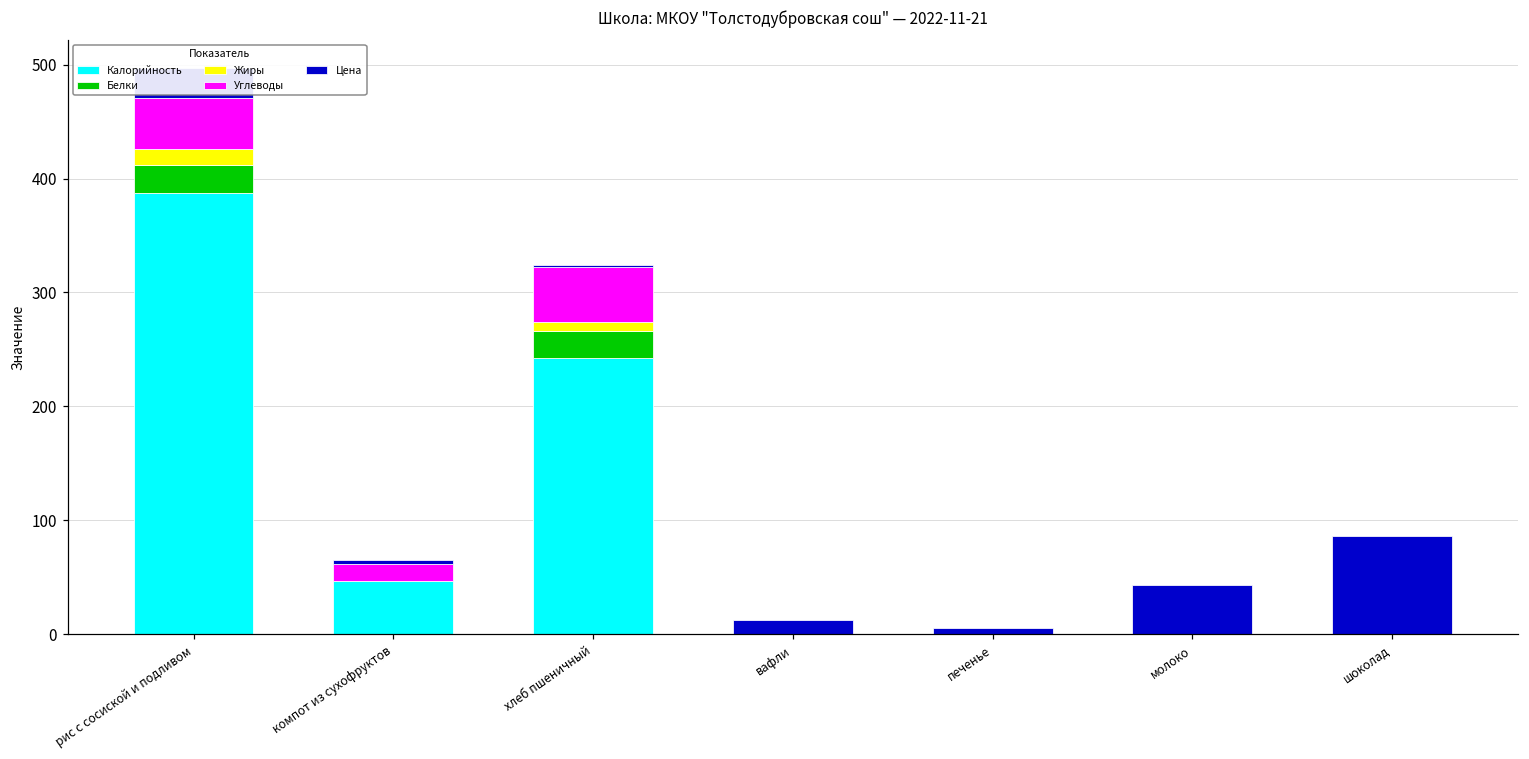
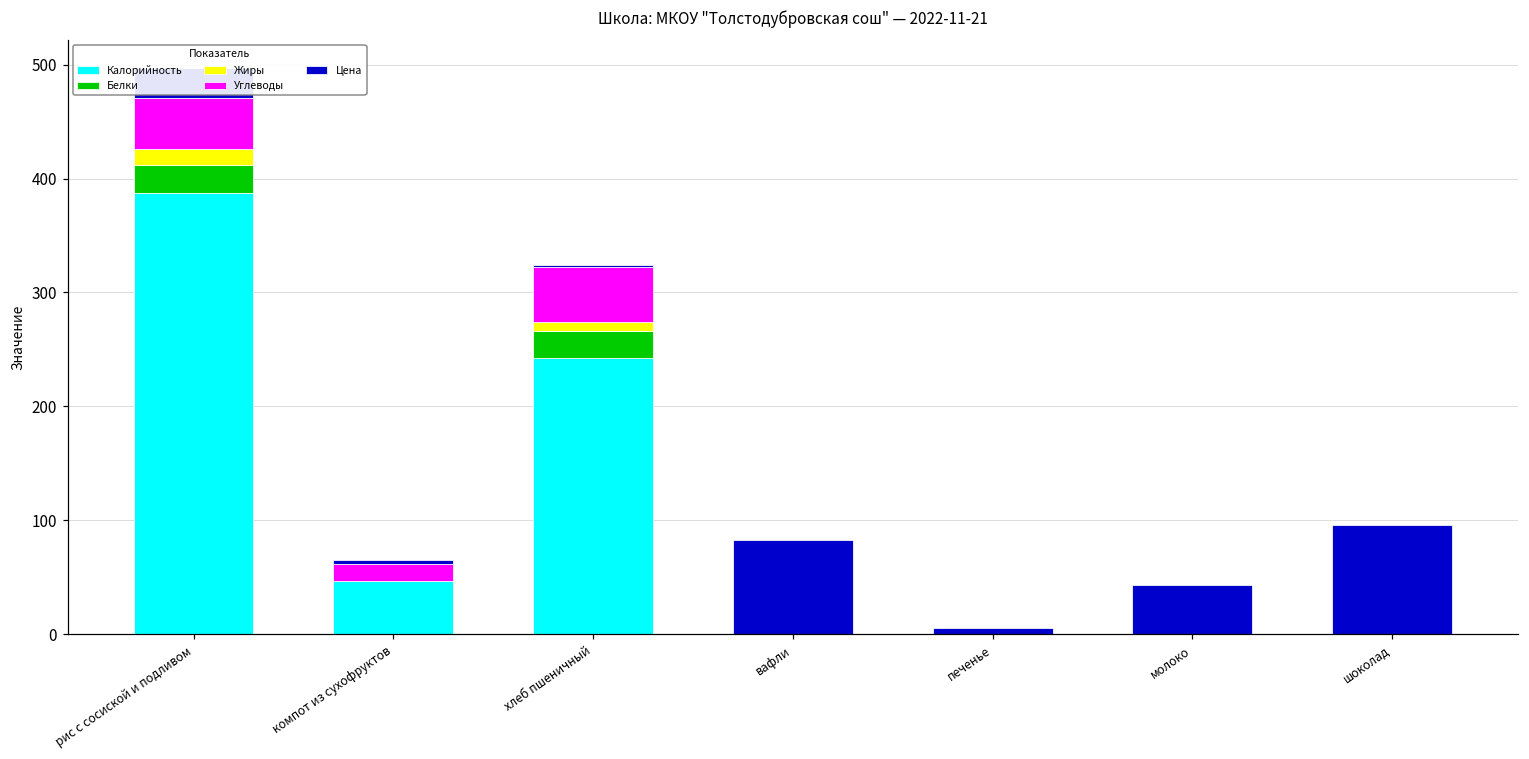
Цена, вафли: 12 -> 83
Цена, шоколад: 86 -> 96
